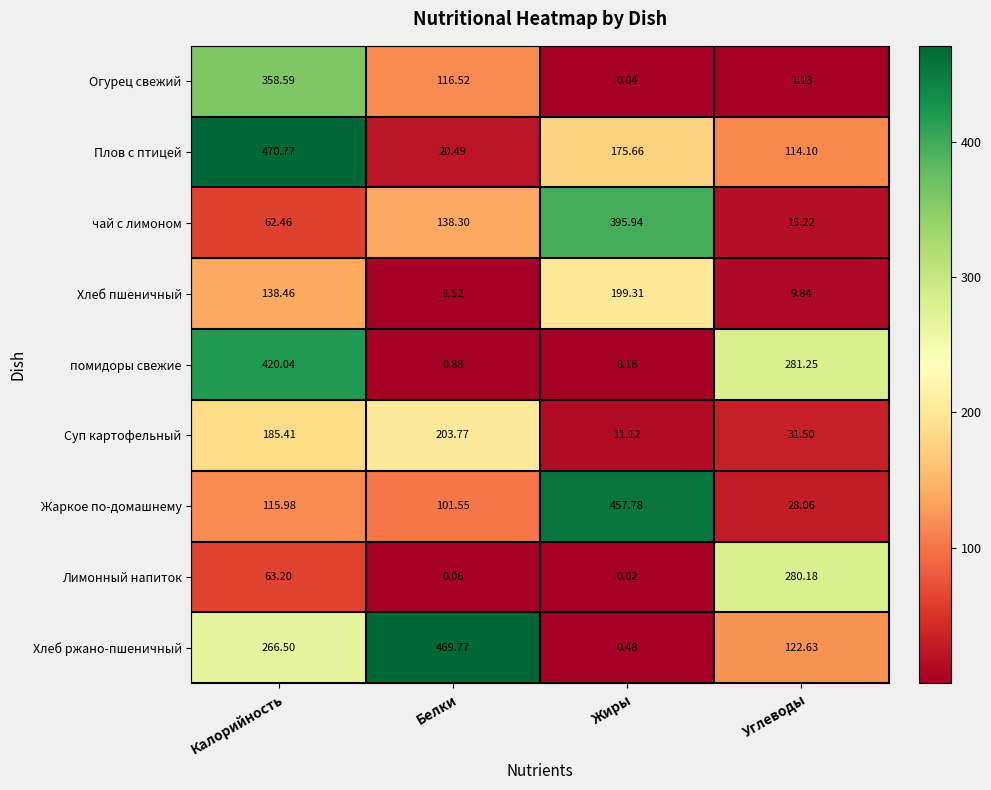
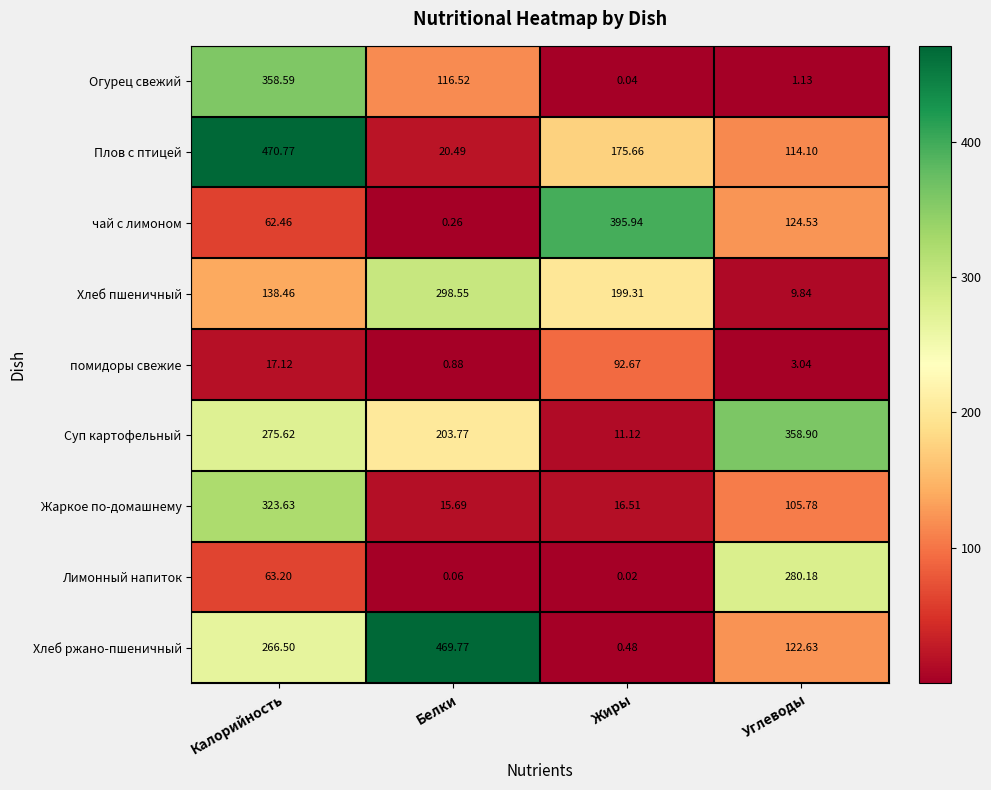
чай с лимоном, Белки: 138.30 -> 0.26
чай с лимоном, Углеводы: 15.22 -> 124.53
Хлеб пшеничный, Белки: 1.52 -> 298.55
помидоры свежие, Калорийность: 420.04 -> 17.12
помидоры свежие, Жиры: 0.16 -> 92.67
помидоры свежие, Углеводы: 281.25 -> 3.04
Суп картофельный, Калорийность: 185.41 -> 275.62
Суп картофельный, Углеводы: 31.50 -> 358.90
Жаркое по-домашнему, Калорийность: 115.98 -> 323.63
Жаркое по-домашнему, Белки: 101.55 -> 15.69
Жаркое по-домашнему, Жиры: 457.78 -> 16.51
Жаркое по-домашнему, Углеводы: 28.06 -> 105.78
